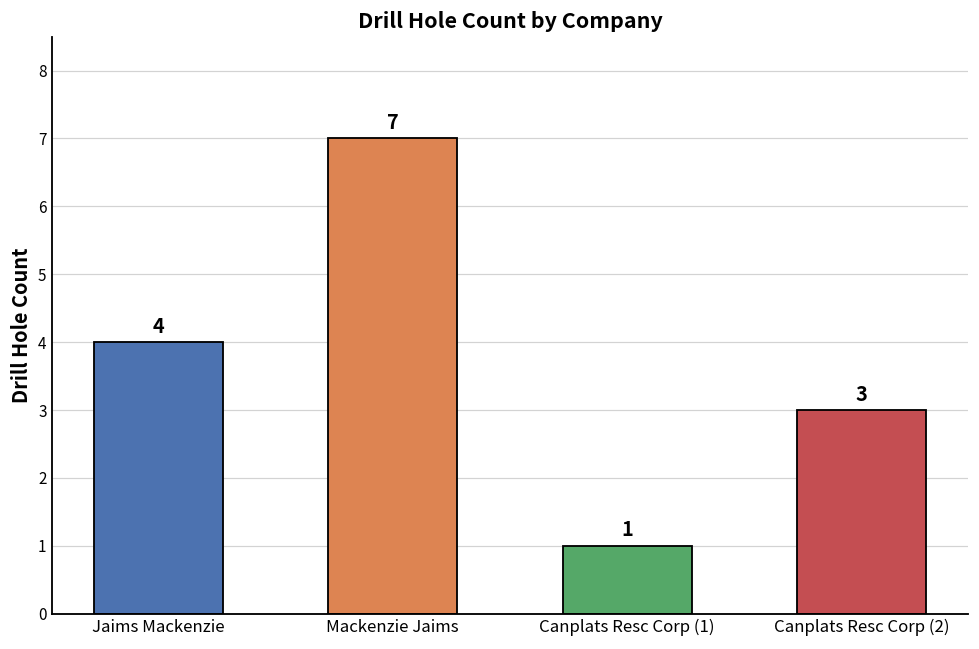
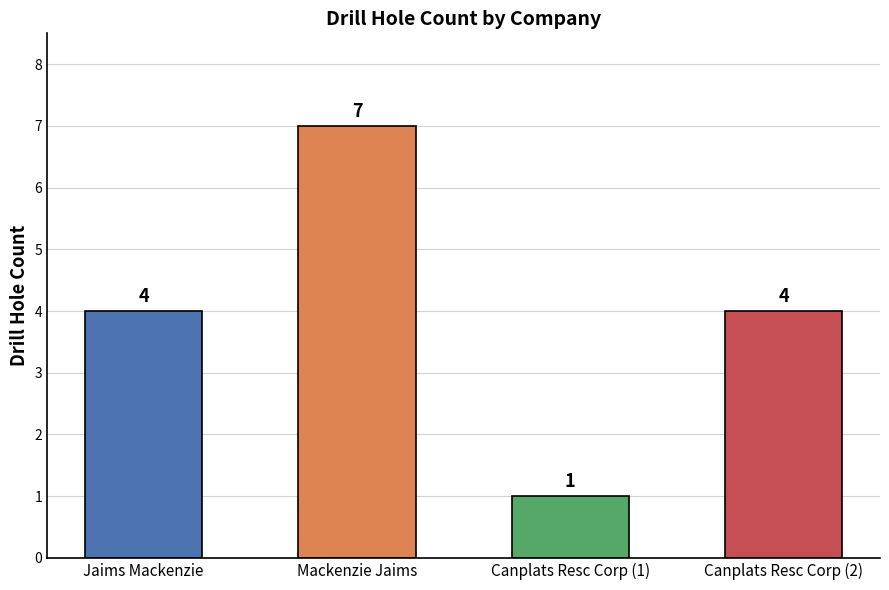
Canplats Resc Corp (2): 3 -> 4
